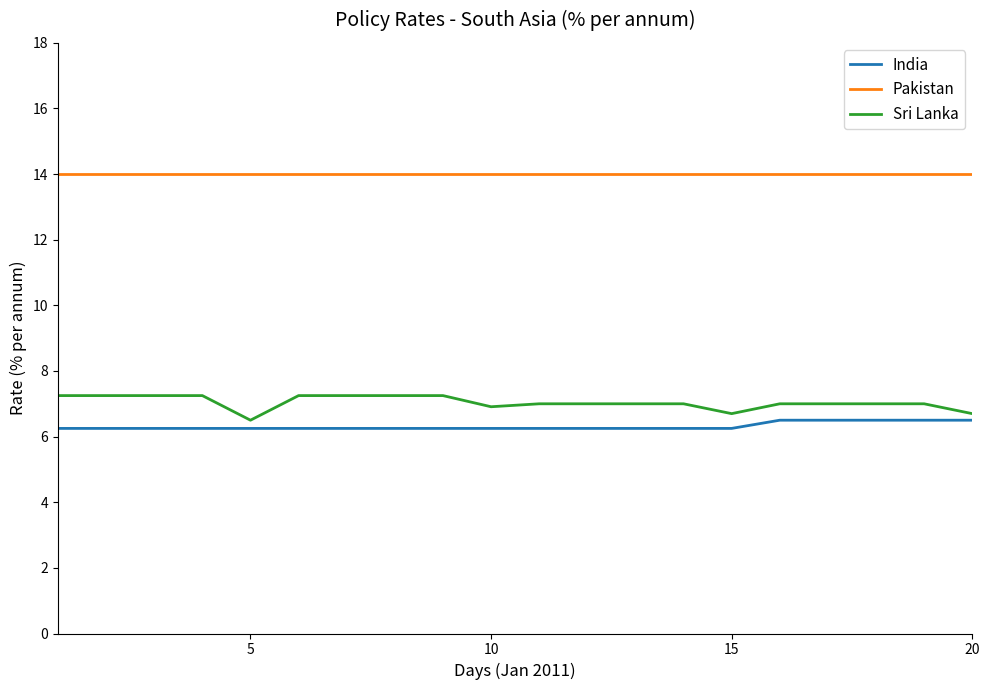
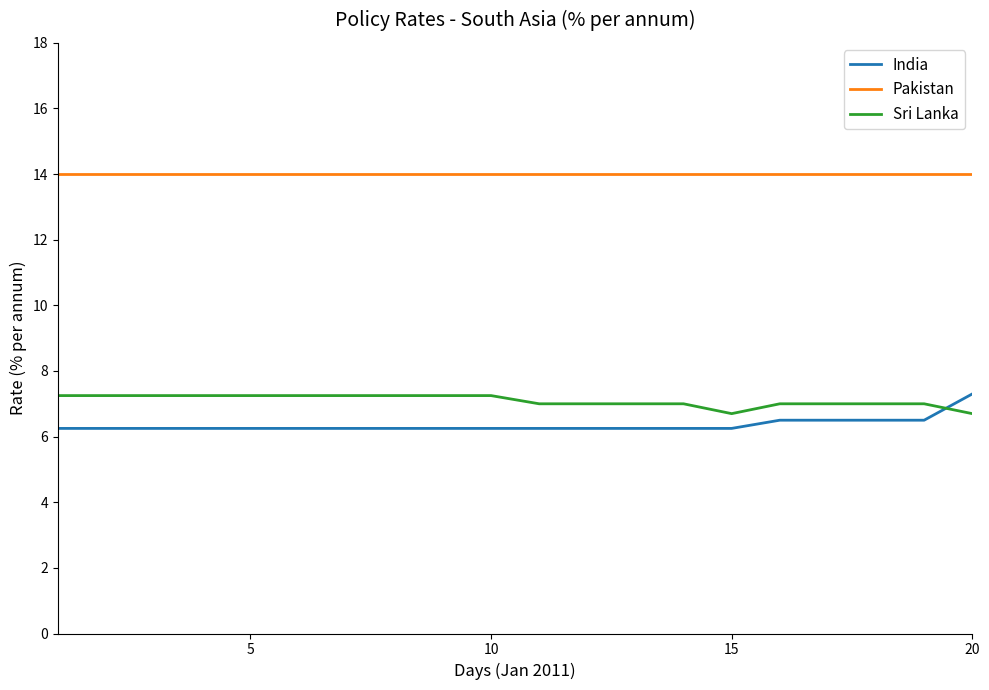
Sri Lanka, 5: 6.5 -> 7.3
Sri Lanka, 10: 6.9 -> 7.3
India, 20: 6.5 -> 7.3
